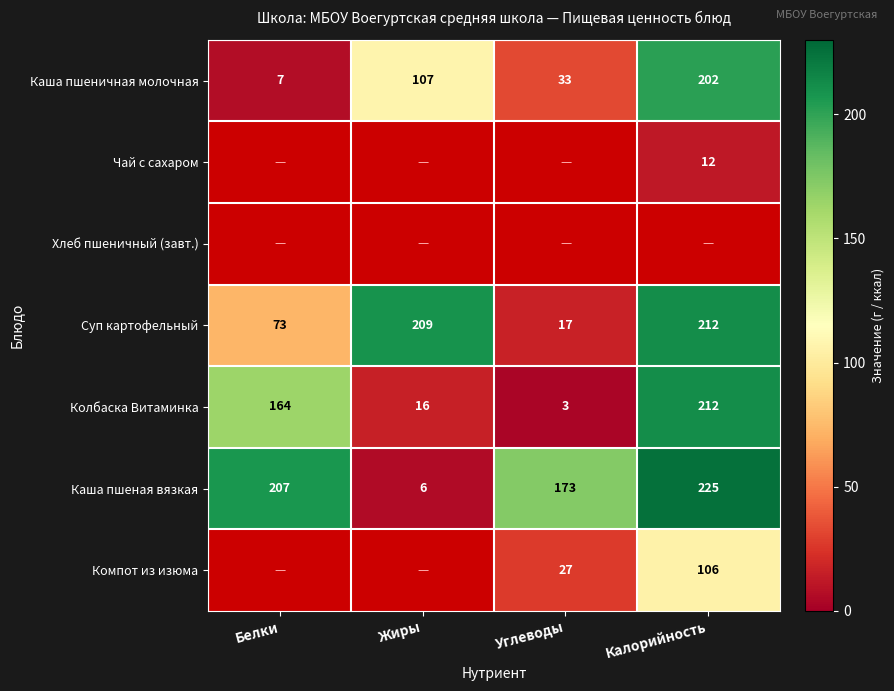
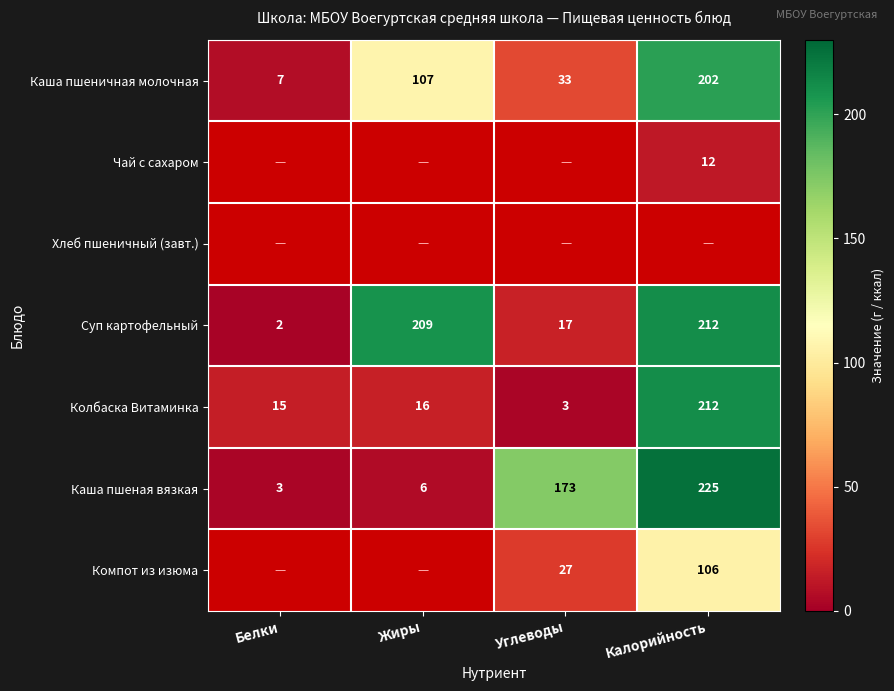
Суп картофельный, Белки: 73 -> 2
Колбаска Витаминка, Белки: 164 -> 15
Каша пшеная вязкая, Белки: 207 -> 3
